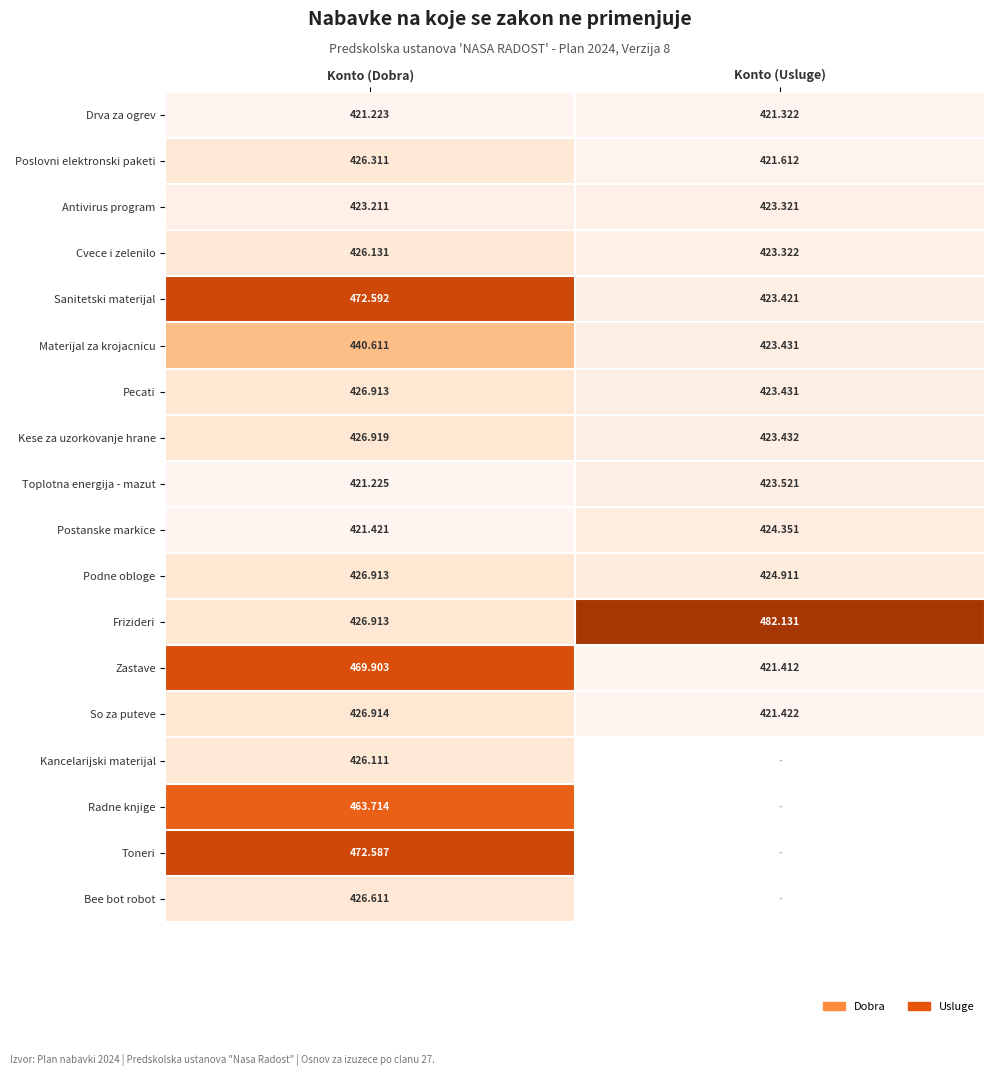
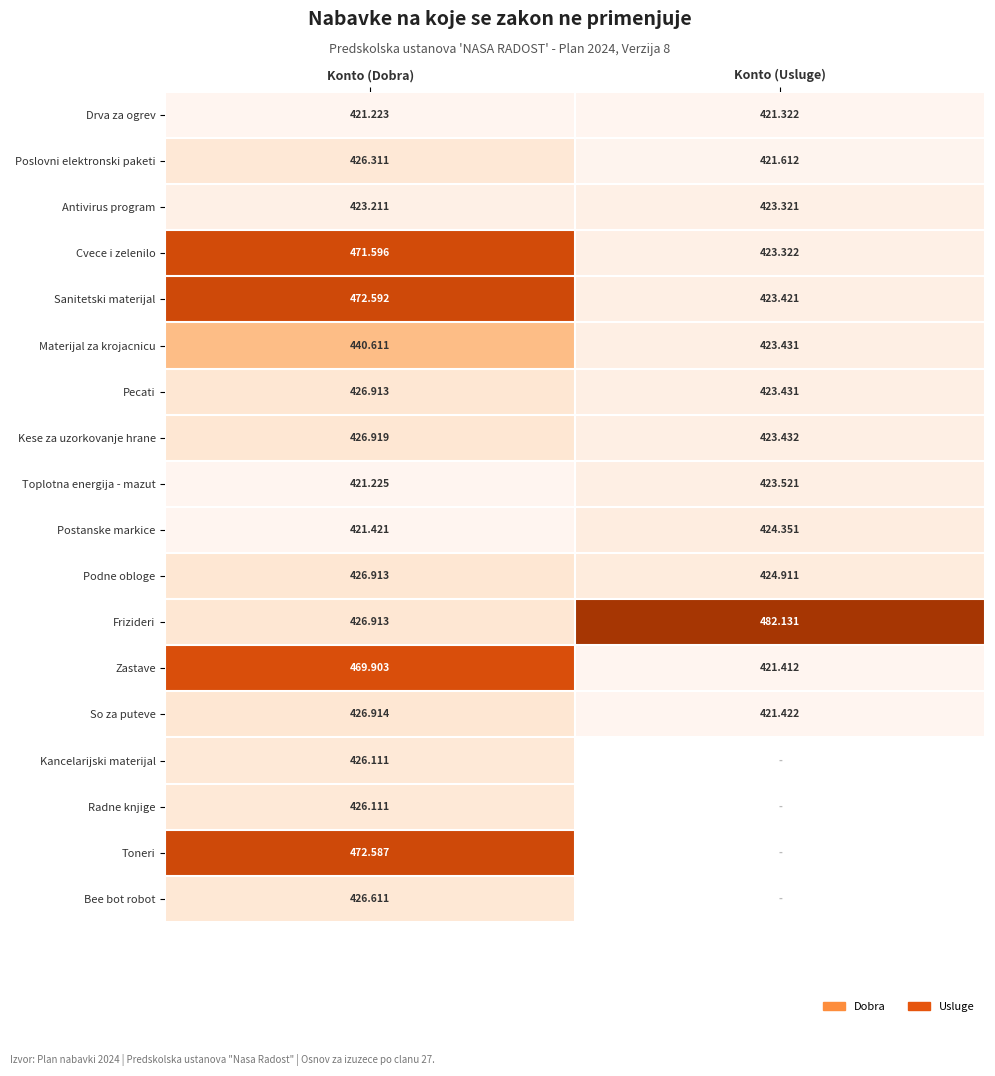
Cvece i zelenilo, Konto (Dobra): 426.131 -> 471.596
Radne knjige, Konto (Dobra): 463.714 -> 426.111
